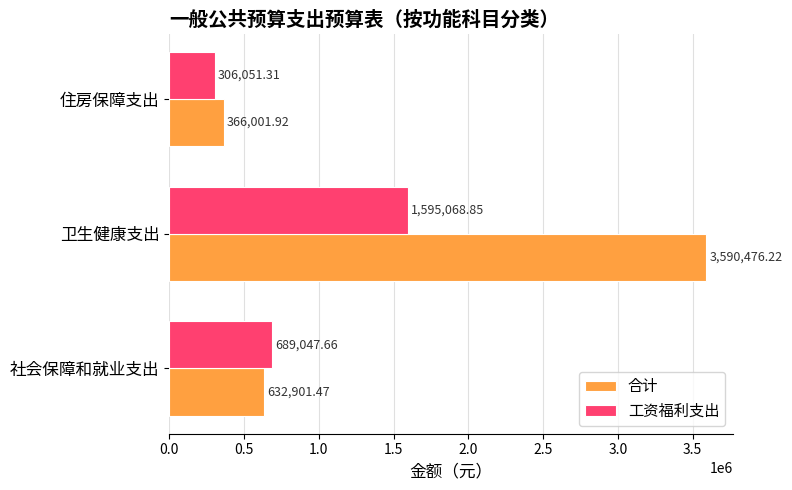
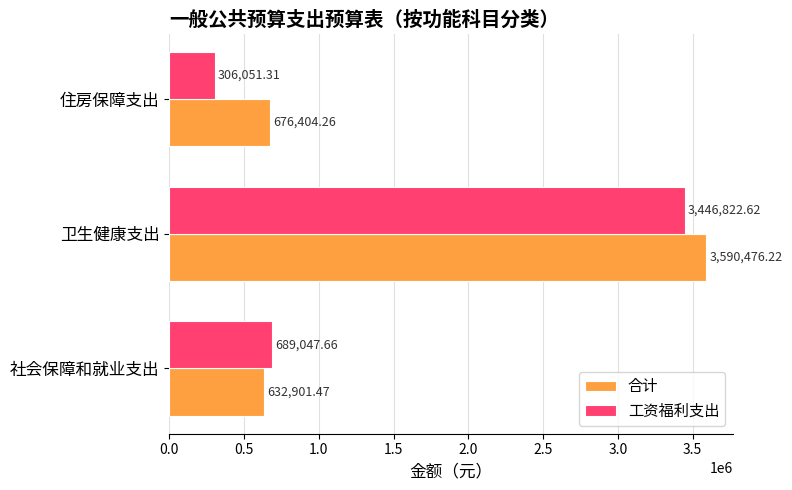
合计, 住房保障支出: 366,001.92 -> 676,404.26
工资福利支出, 卫生健康支出: 1,595,068.85 -> 3,446,822.62
